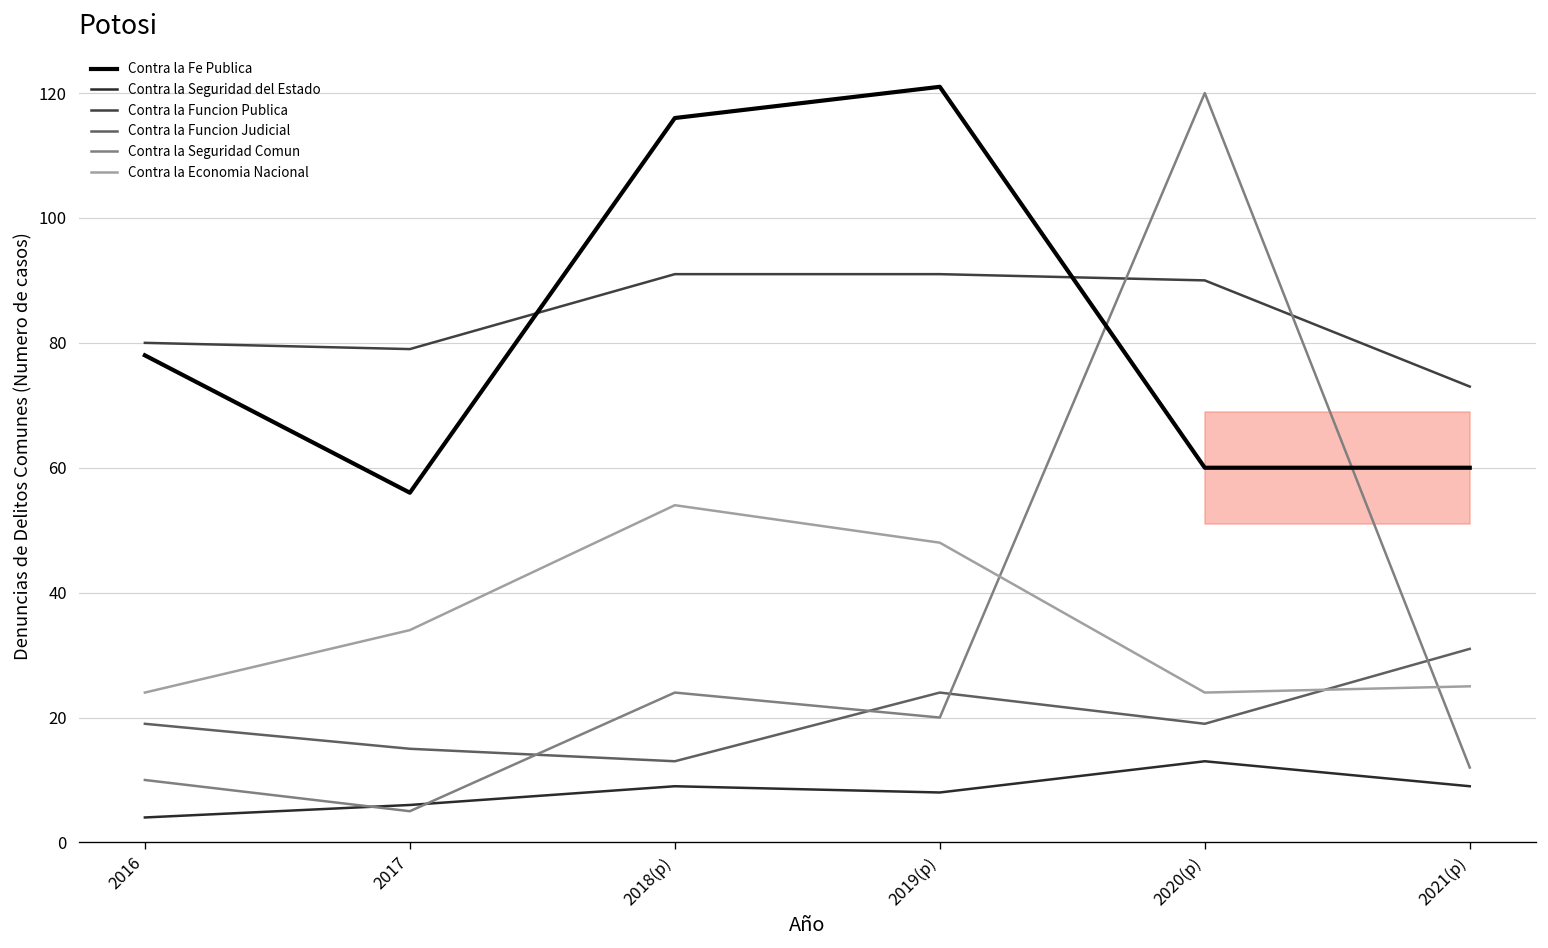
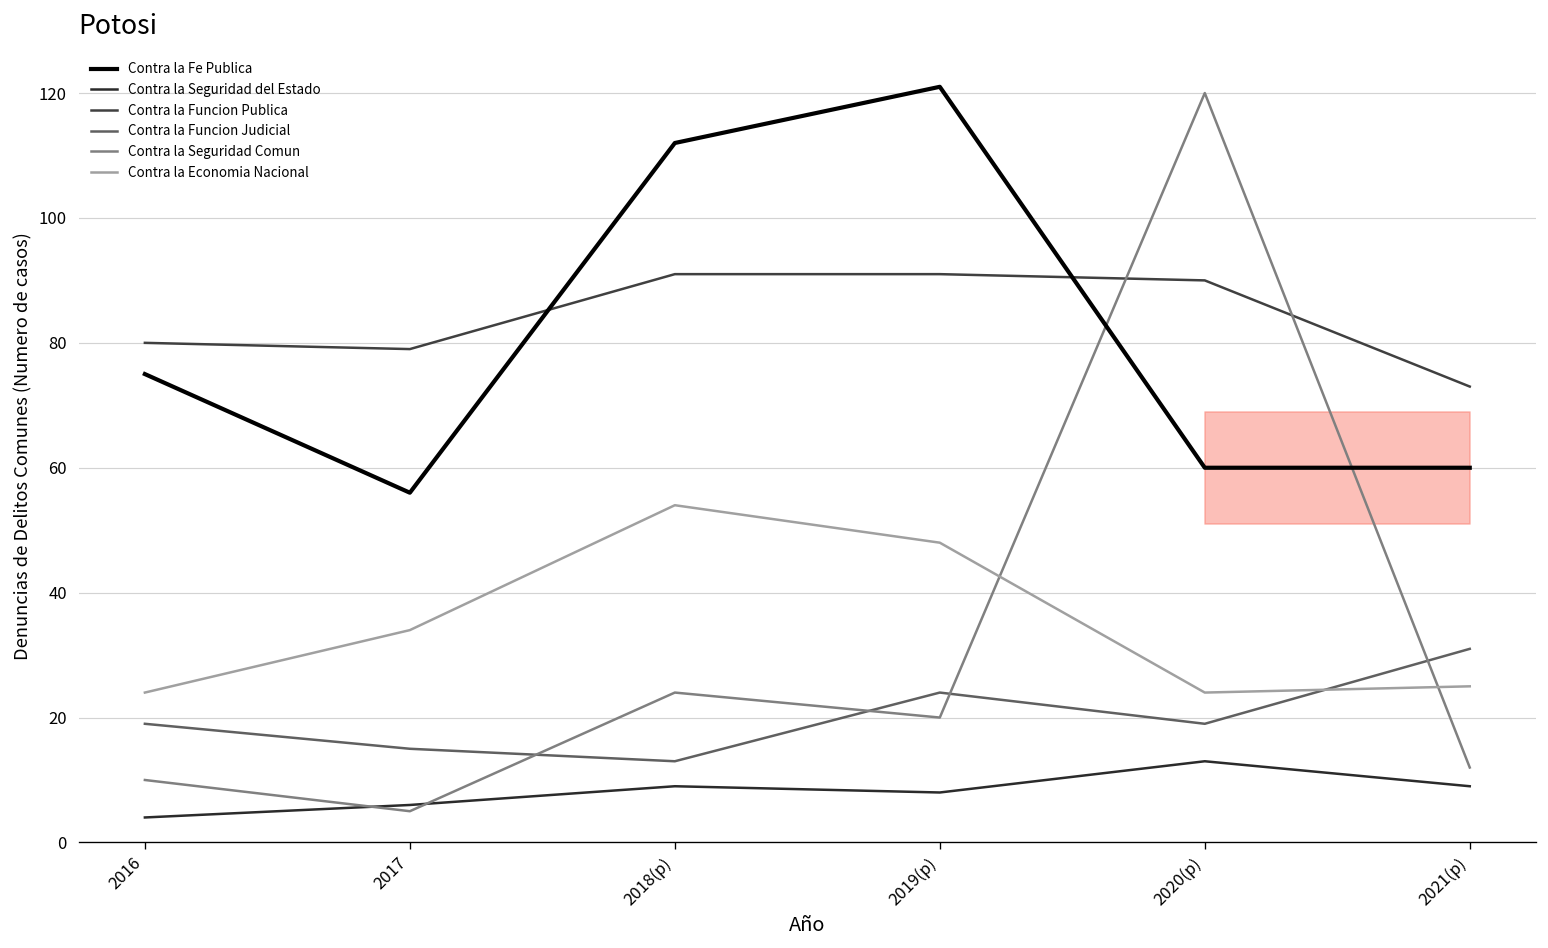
Contra la Fe Publica, 2016: 78 -> 75
Contra la Fe Publica, 2018(p): 116 -> 112
